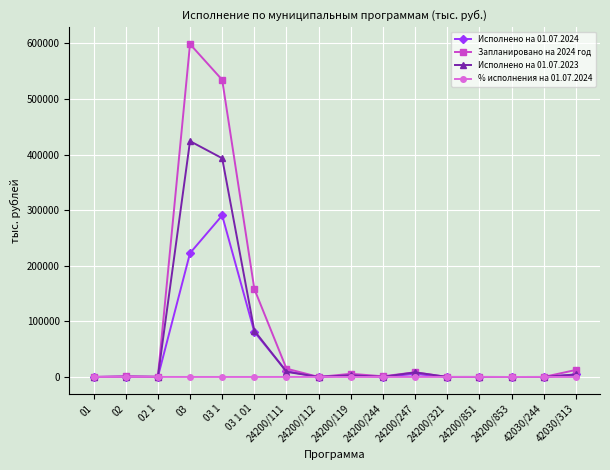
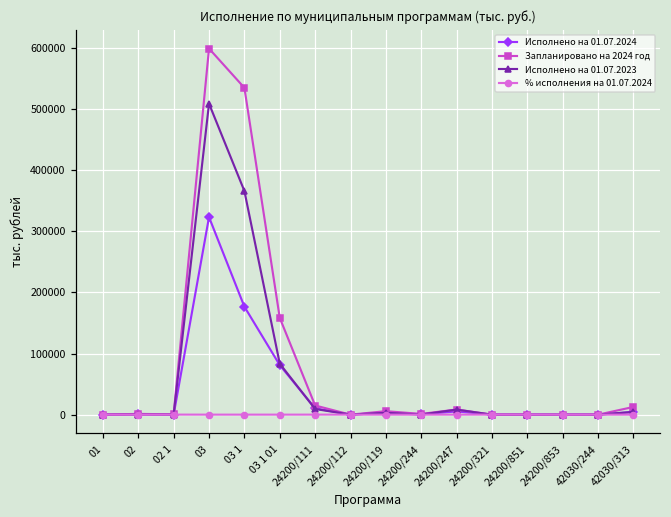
Исполнено на 01.07.2024, 03: 220000 -> 320000
Исполнено на 01.07.2023, 03: 420000 -> 510000
Исполнено на 01.07.2024, 03 1: 290000 -> 180000
Исполнено на 01.07.2023, 03 1: 390000 -> 370000
